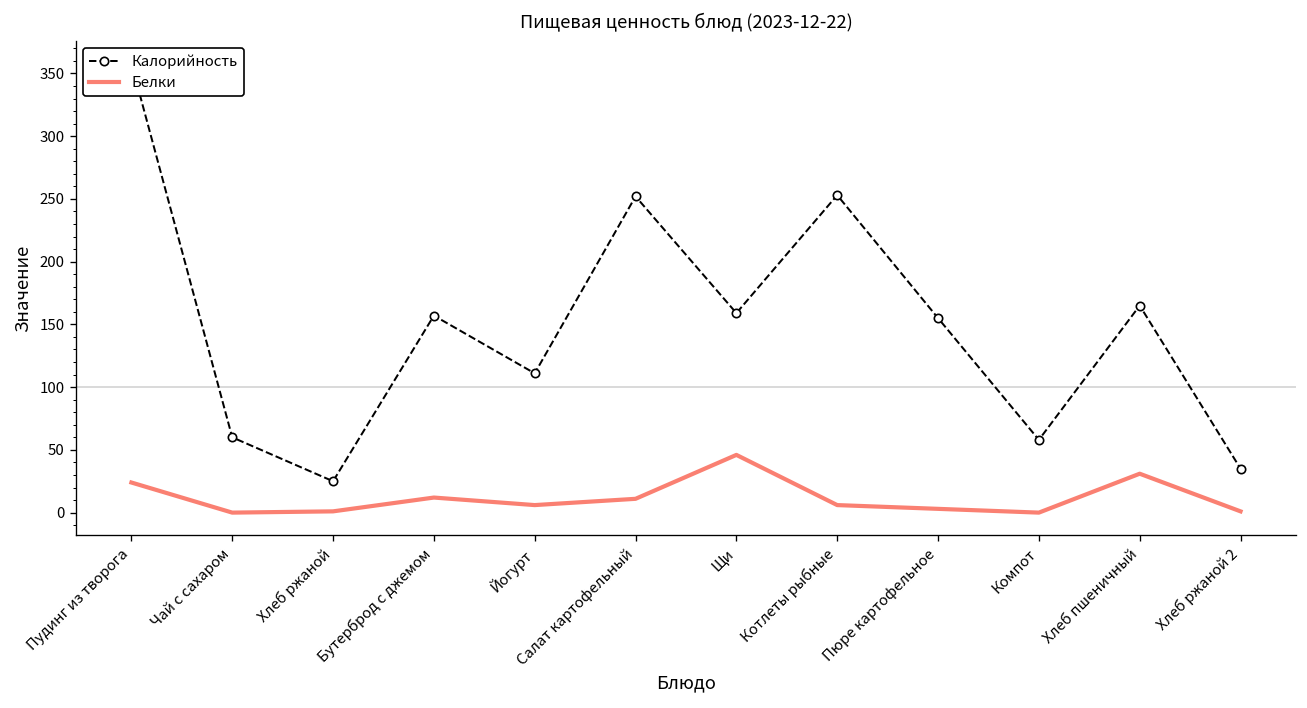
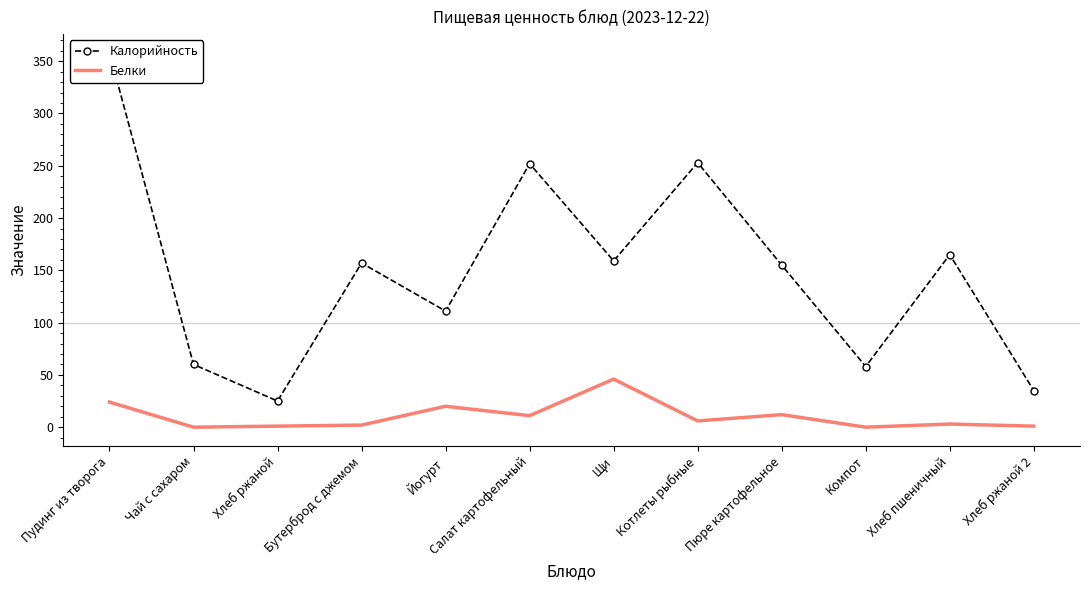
Белки, Бутерброд с джемом: 12 -> 2
Белки, Йогурт: 6 -> 20
Белки, Пюре картофельное: 3 -> 12
Белки, Хлеб пшеничный: 31 -> 3
